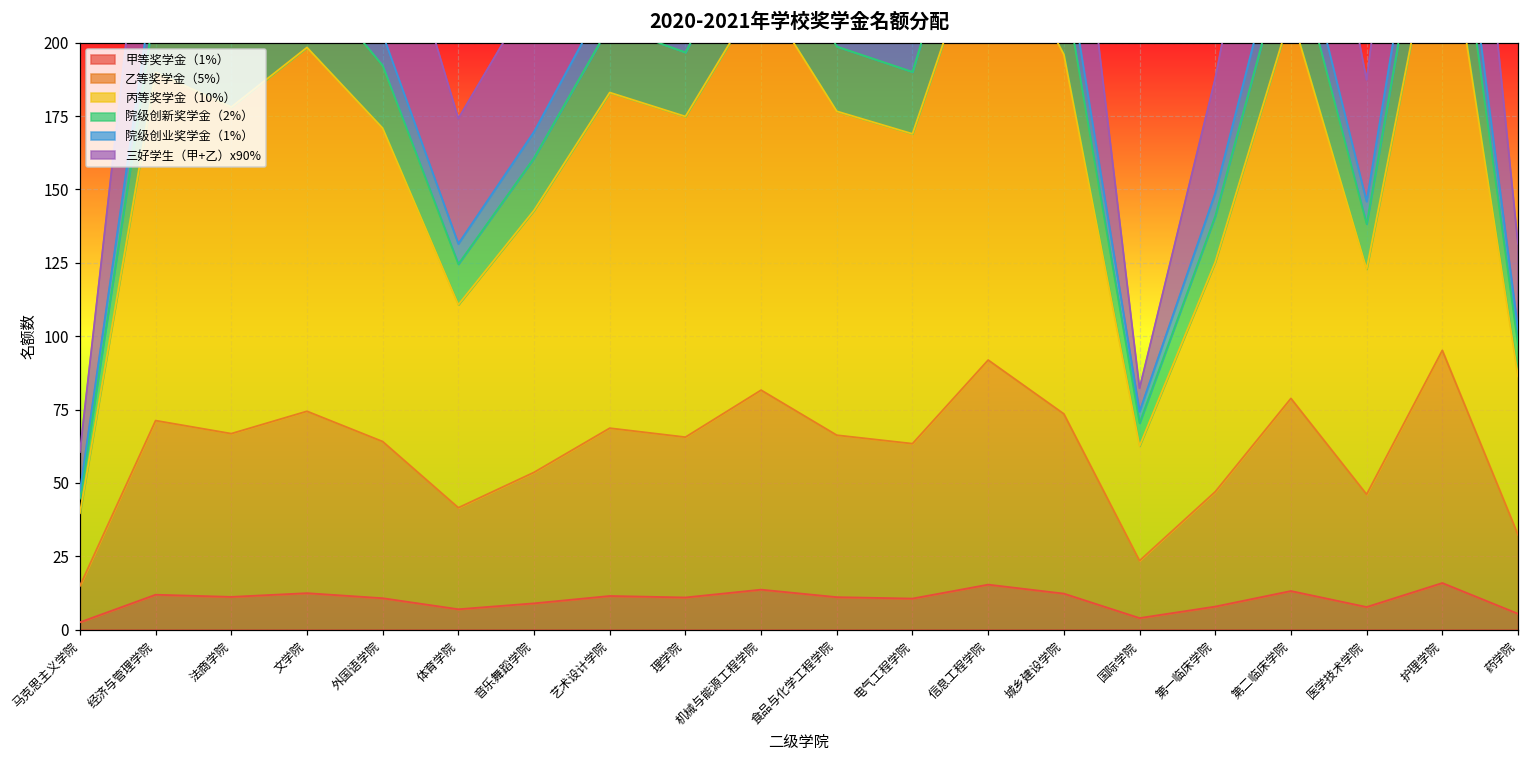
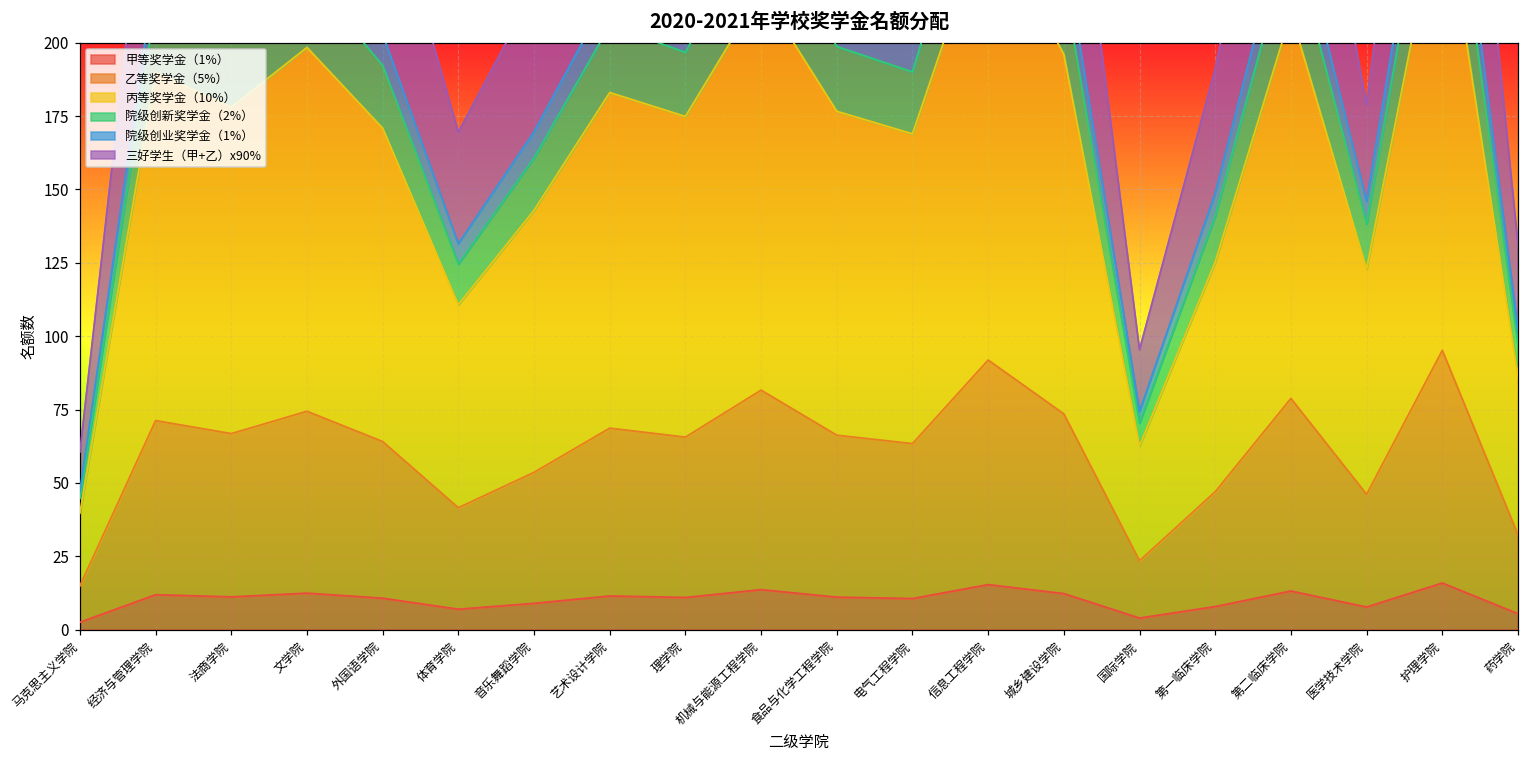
三好学生（甲+乙）x90%, 体育学院: 43 -> 38
三好学生（甲+乙）x90%, 国际学院: 8 -> 21
三好学生（甲+乙）x90%, 第一临床学院: 39 -> 42
三好学生（甲+乙）x90%, 医学技术学院: 41 -> 33
